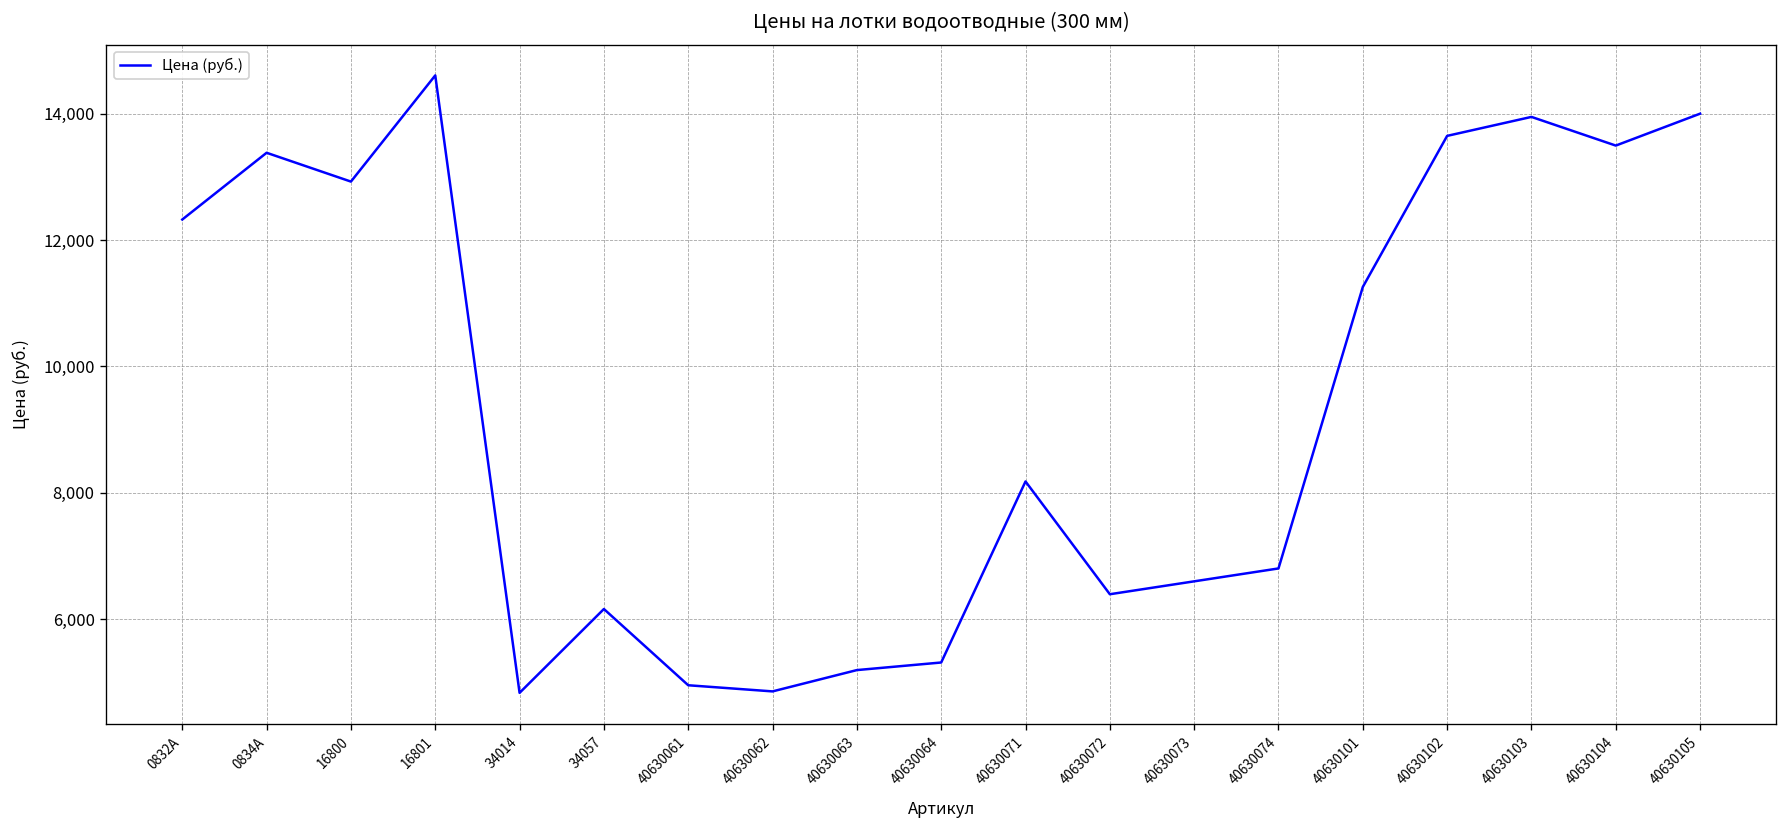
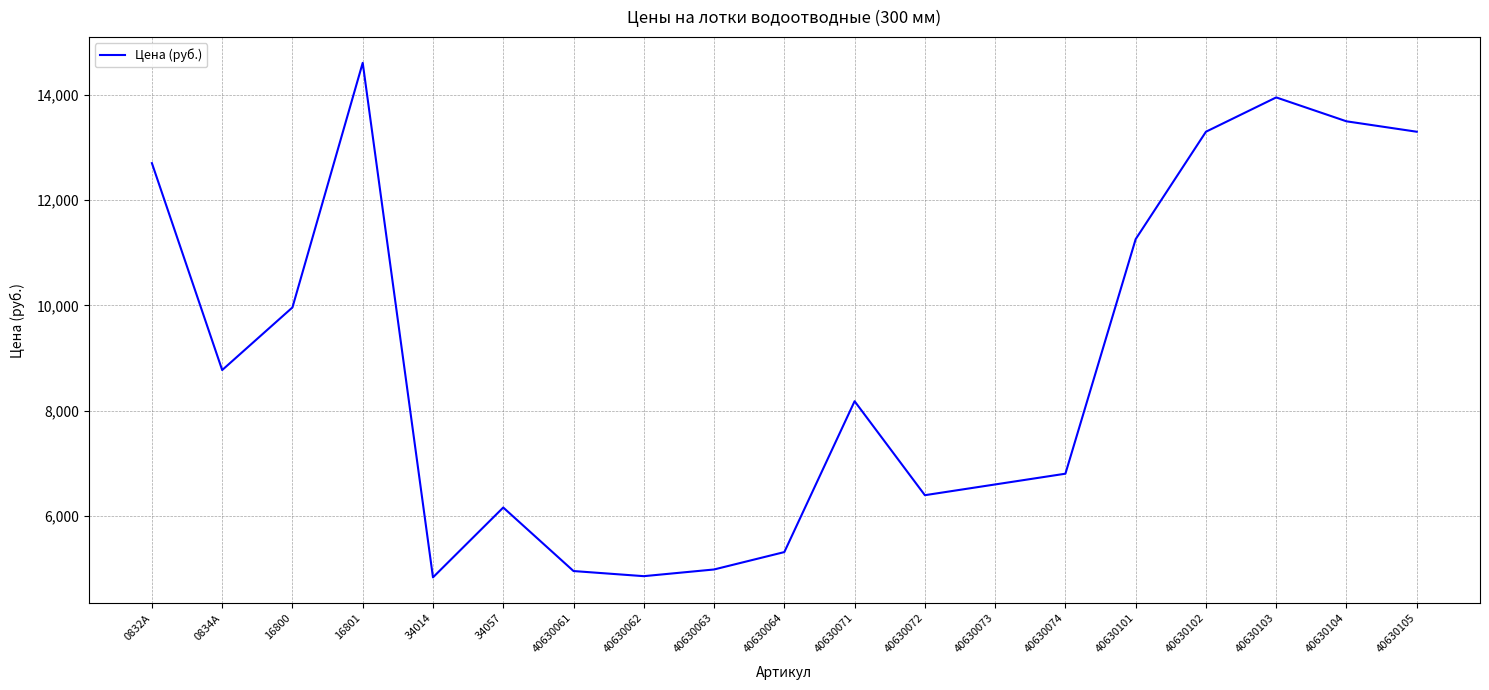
0832A: 12,300 -> 12,700
0834A: 13,400 -> 8,800
16800: 12,900 -> 10,000
40630063: 5,200 -> 5,000
40630102: 13,600 -> 13,300
40630105: 14,000 -> 13,300
